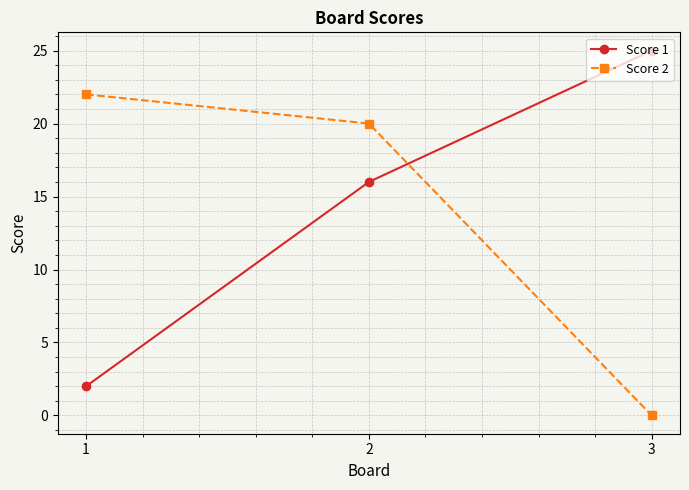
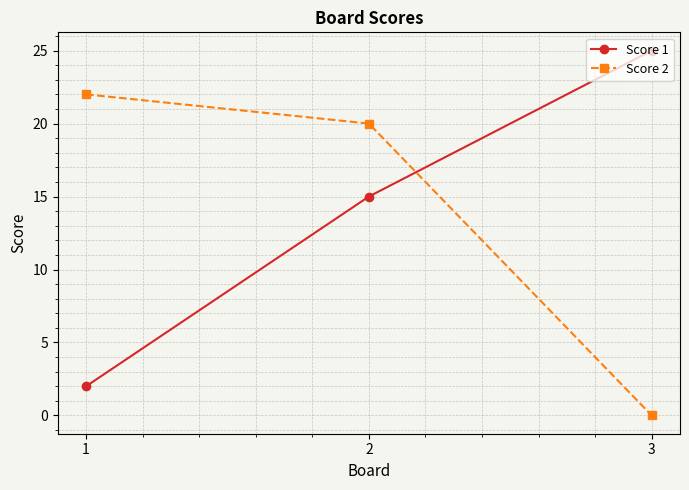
Score 1, 2: 16 -> 15
